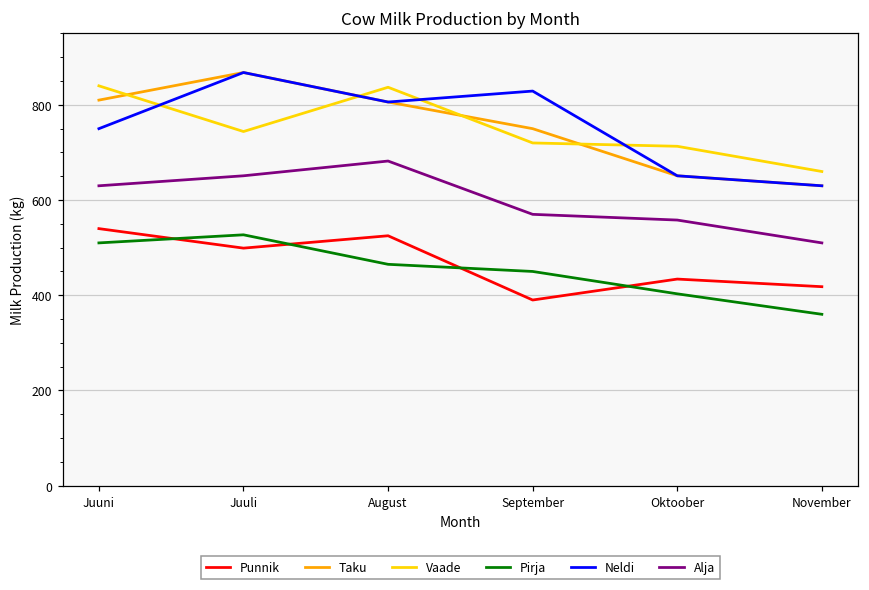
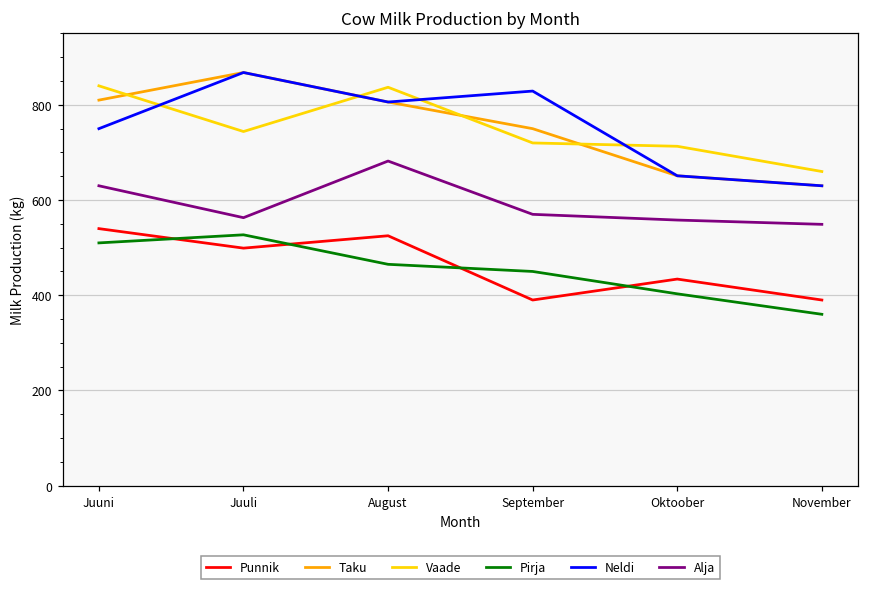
Alja, Juuli: 650 -> 560
Punnik, November: 420 -> 390
Alja, November: 510 -> 550
